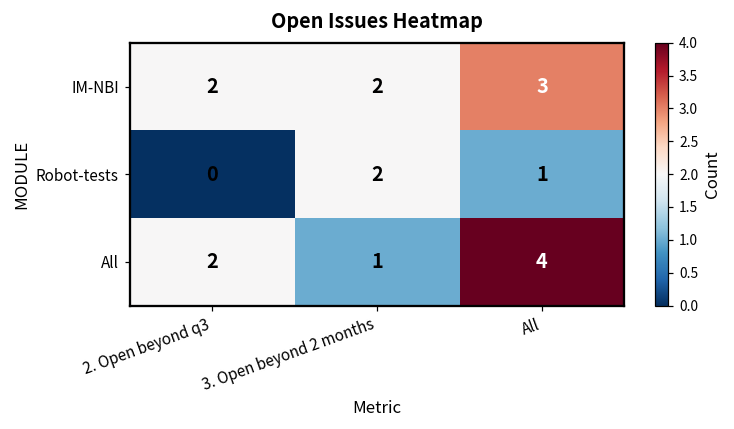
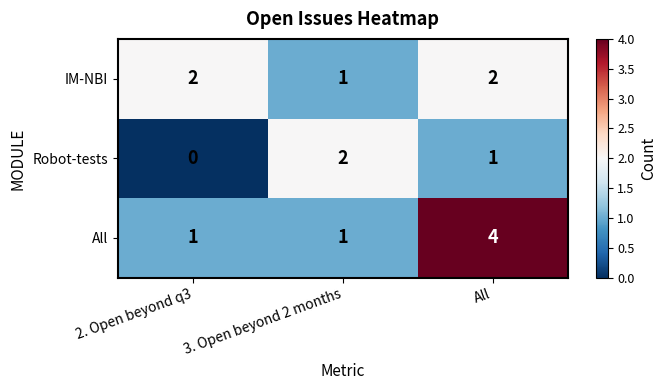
IM-NBI, 3. Open beyond 2 months: 2 -> 1
IM-NBI, All: 3 -> 2
All, 2. Open beyond q3: 2 -> 1
